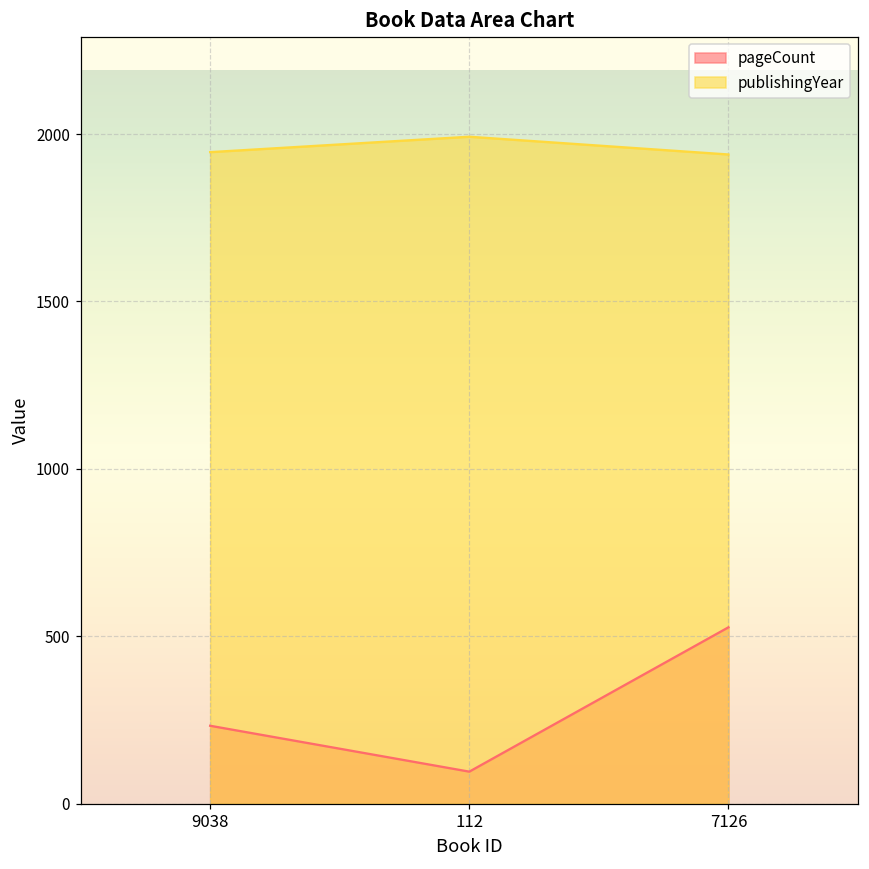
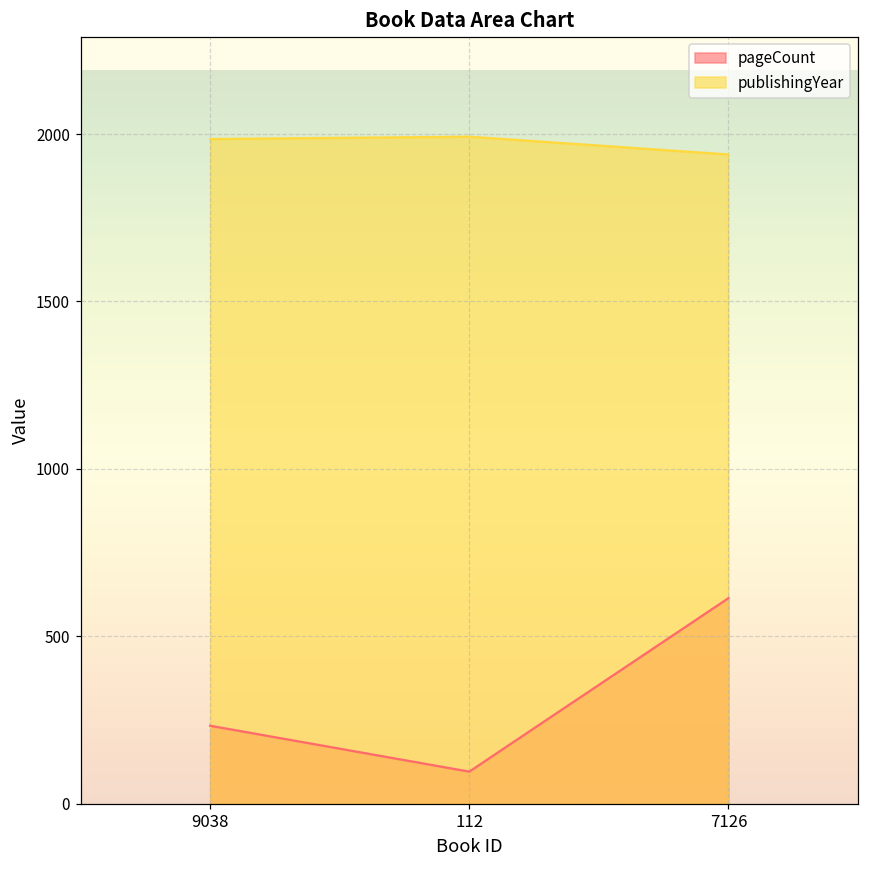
publishingYear, 9038: 1950 -> 1990
pageCount, 7126: 530 -> 610
